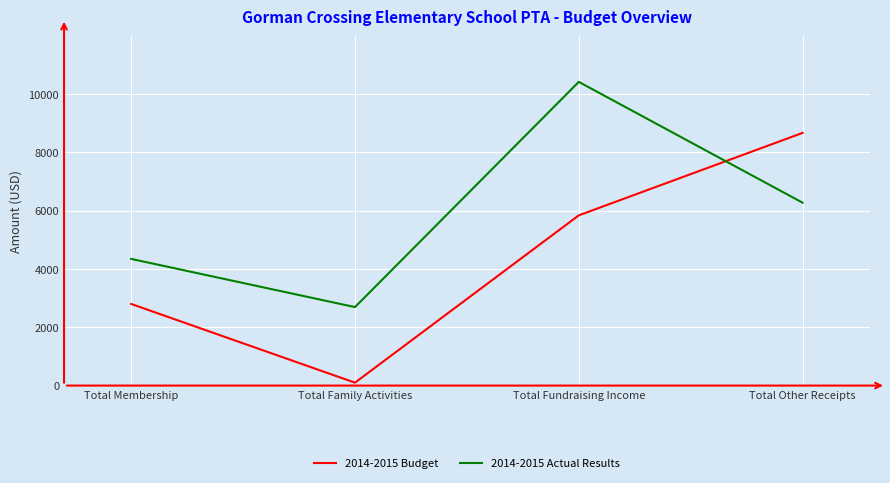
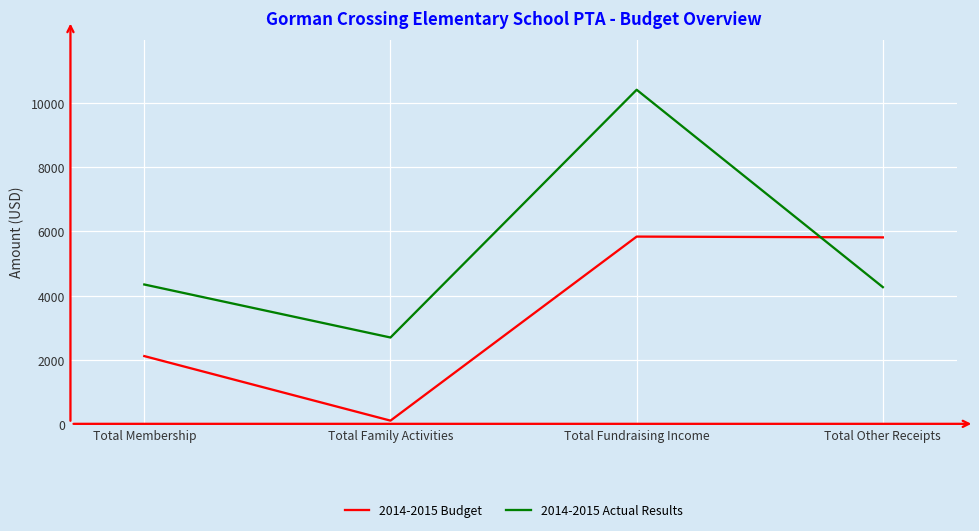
2014-2015 Budget, Total Membership: 2800 -> 2100
2014-2015 Budget, Total Other Receipts: 8700 -> 5800
2014-2015 Actual Results, Total Other Receipts: 6300 -> 4300
